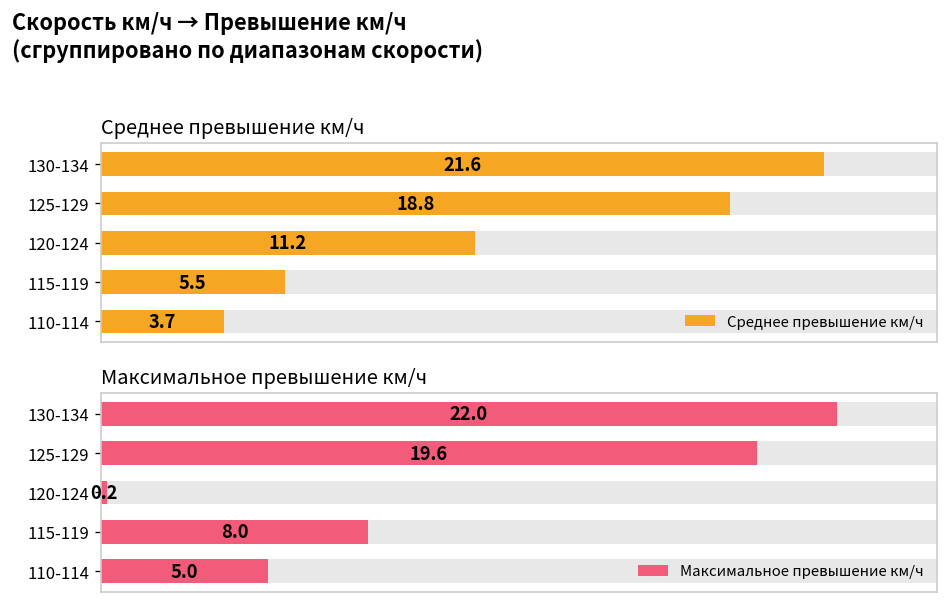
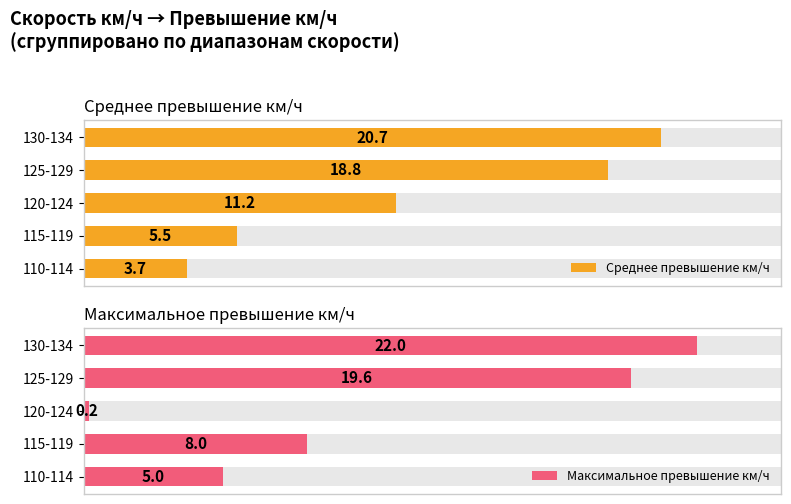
Среднее превышение км/ч, Среднее превышение км/ч, 130-134: 21.6 -> 20.7
